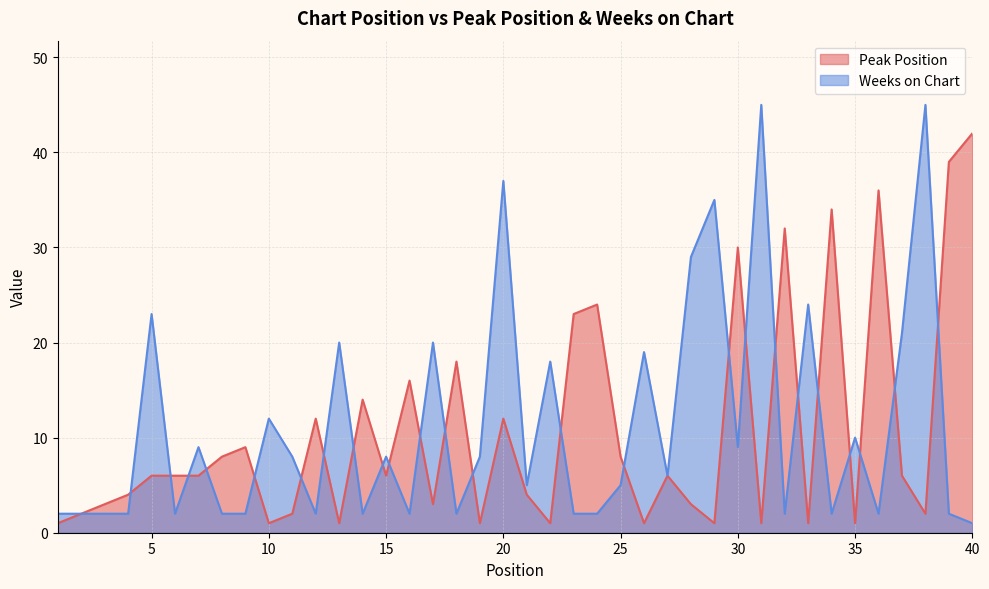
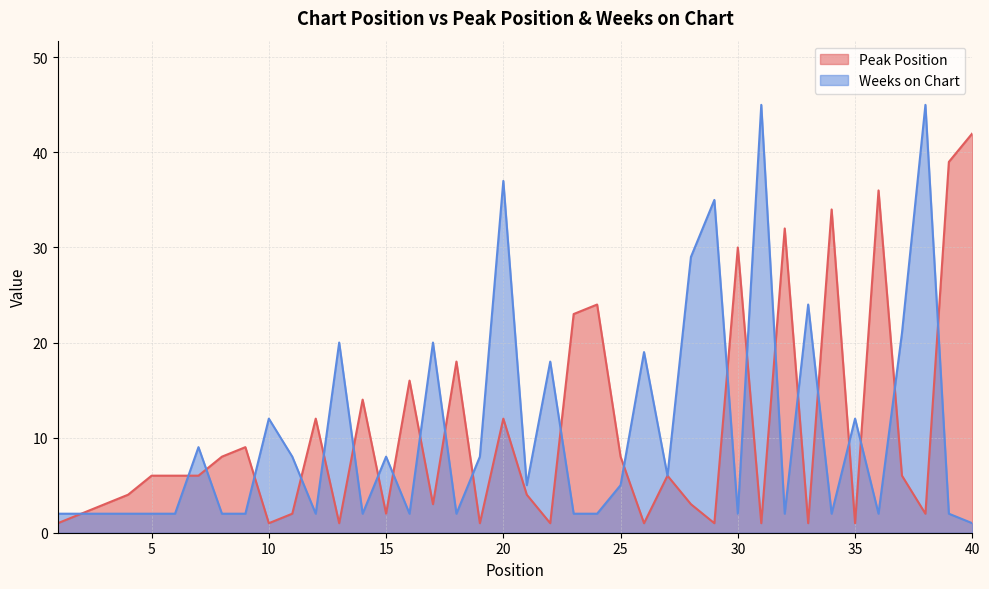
Weeks on Chart, 5: 23 -> 2
Peak Position, 15: 6 -> 2
Weeks on Chart, 30: 9 -> 2
Weeks on Chart, 35: 10 -> 12
